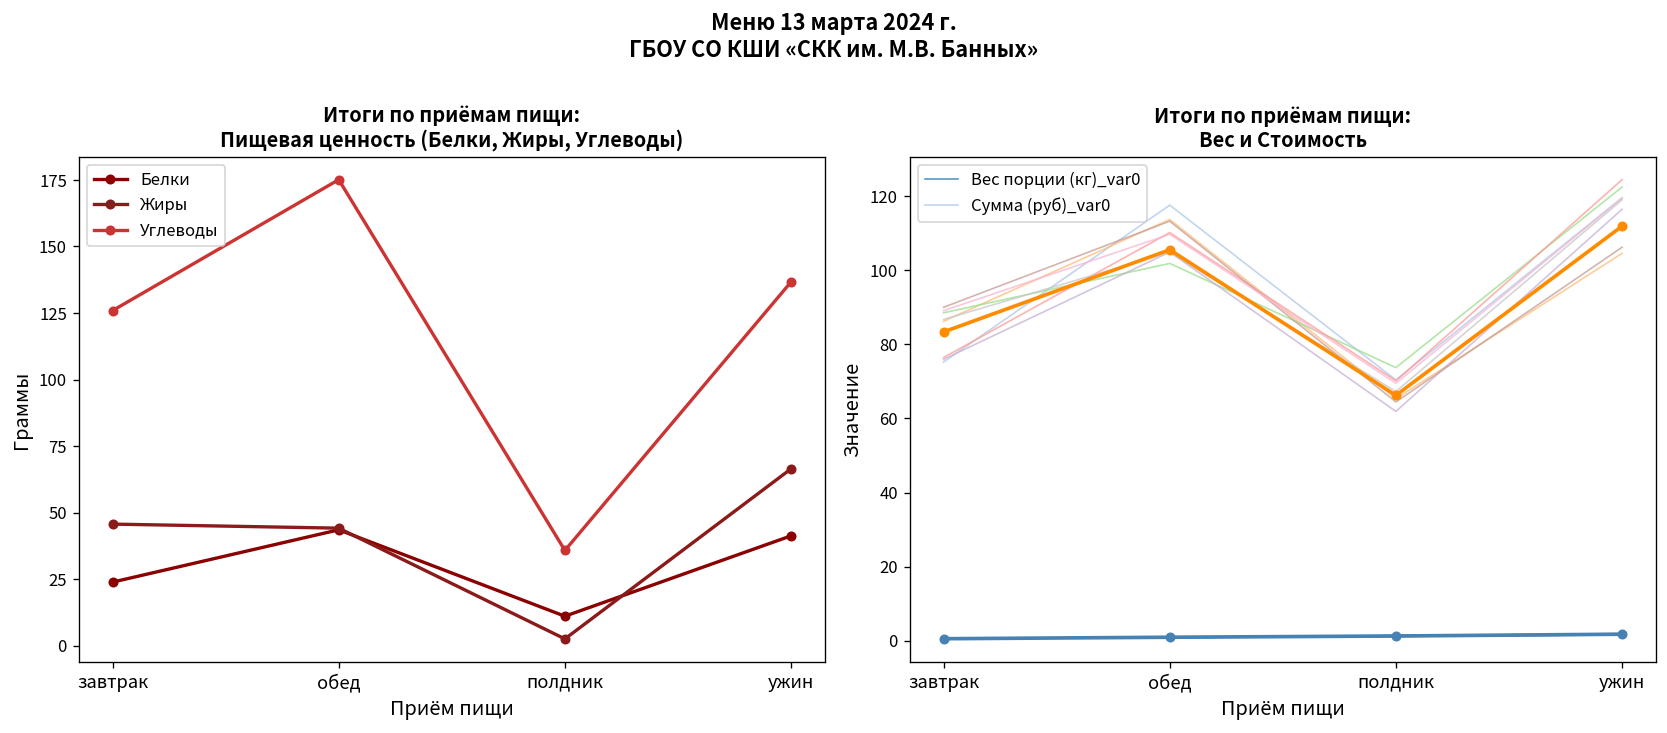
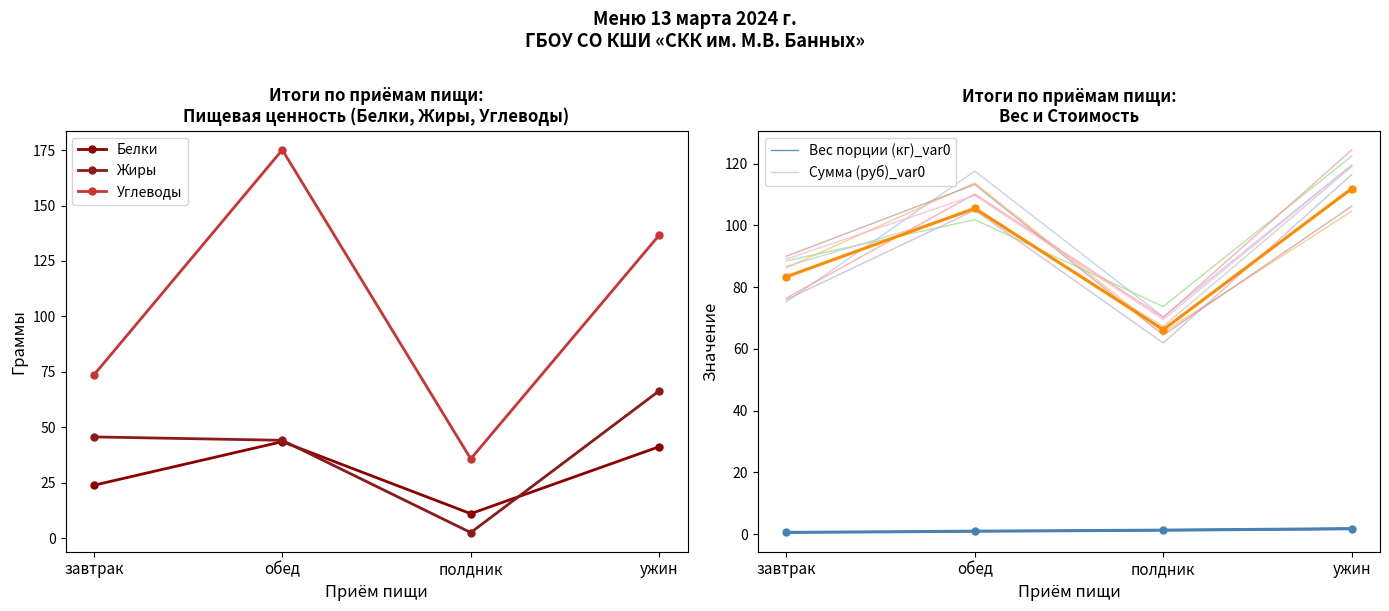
Итоги по приёмам пищи: Пищевая ценность (Белки, Жиры, Углеводы), Углеводы, завтрак: 126 -> 74
